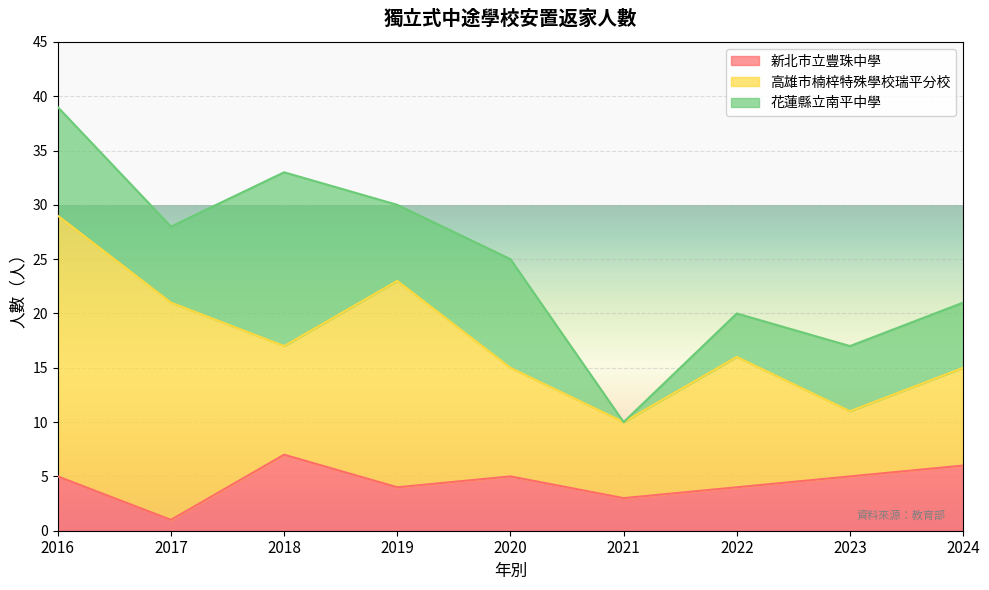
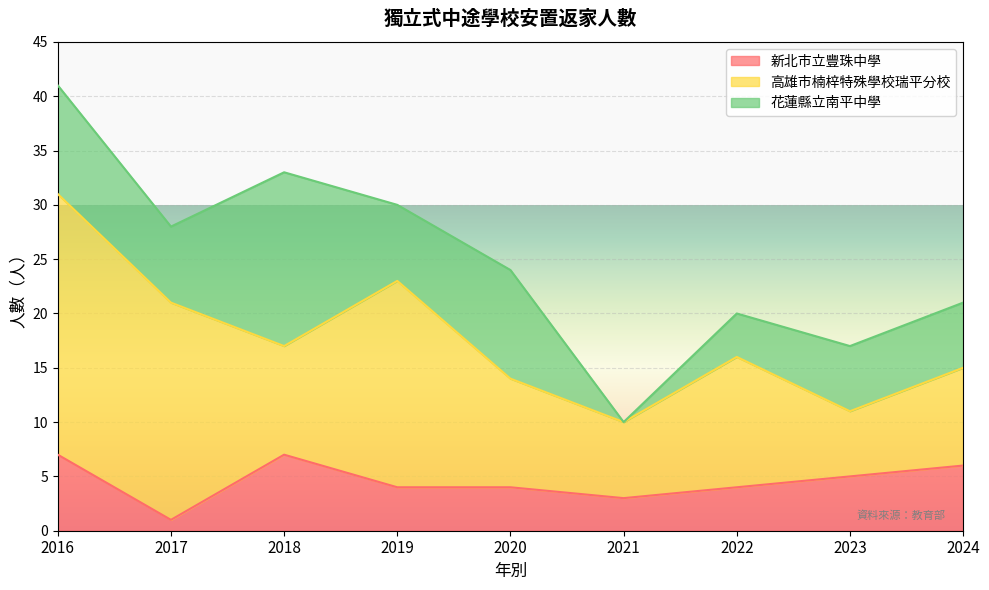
新北市立豐珠中學, 2016: 5 -> 7
新北市立豐珠中學, 2020: 5 -> 4
